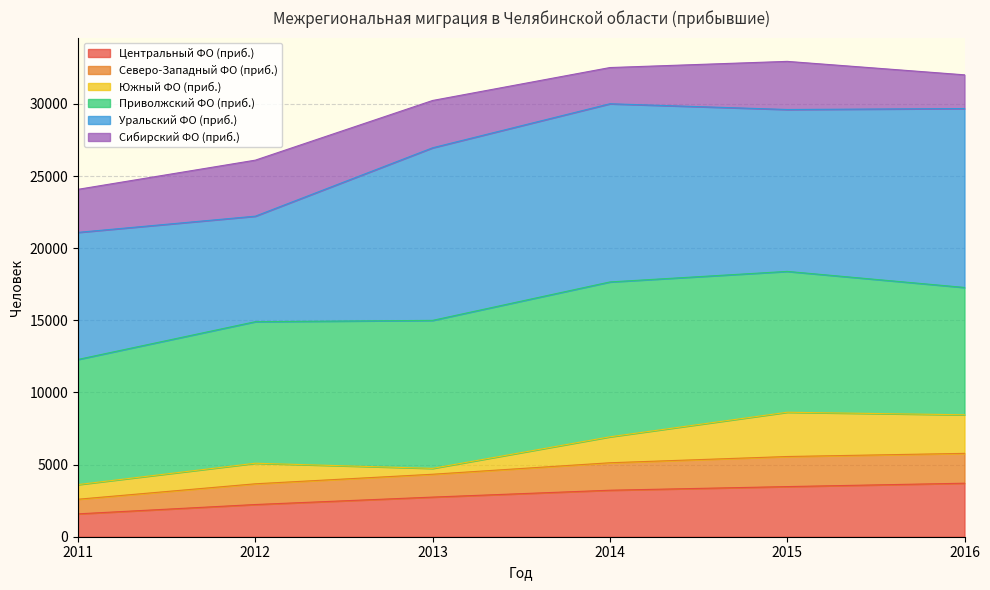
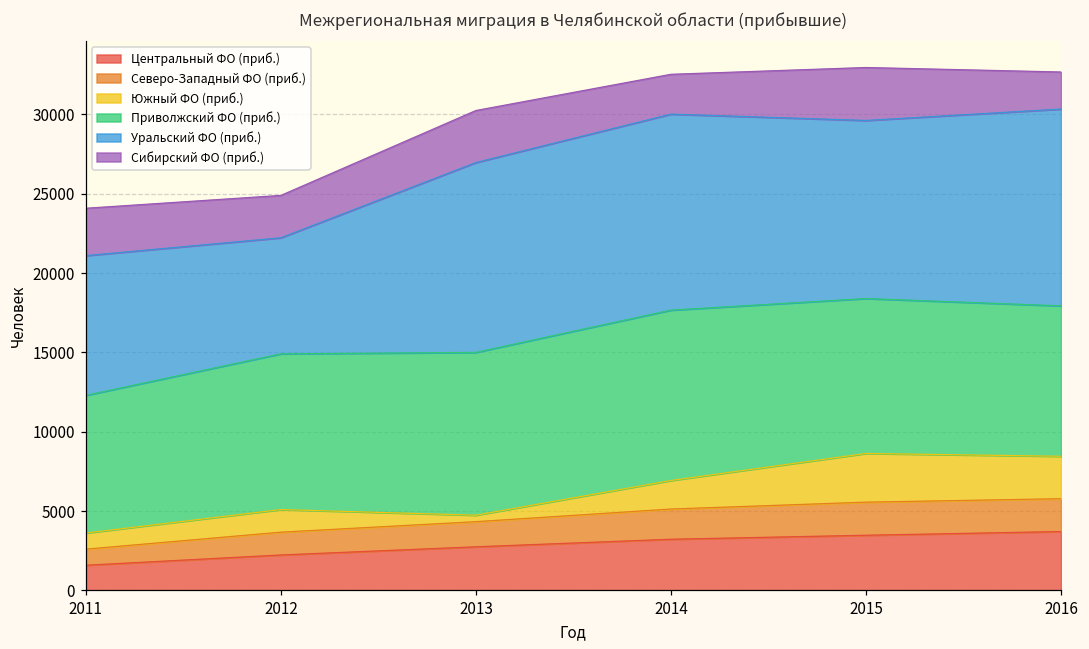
Сибирский ФО (приб.), 2012: 3900 -> 2700
Приволжский ФО (приб.), 2016: 8800 -> 9500
